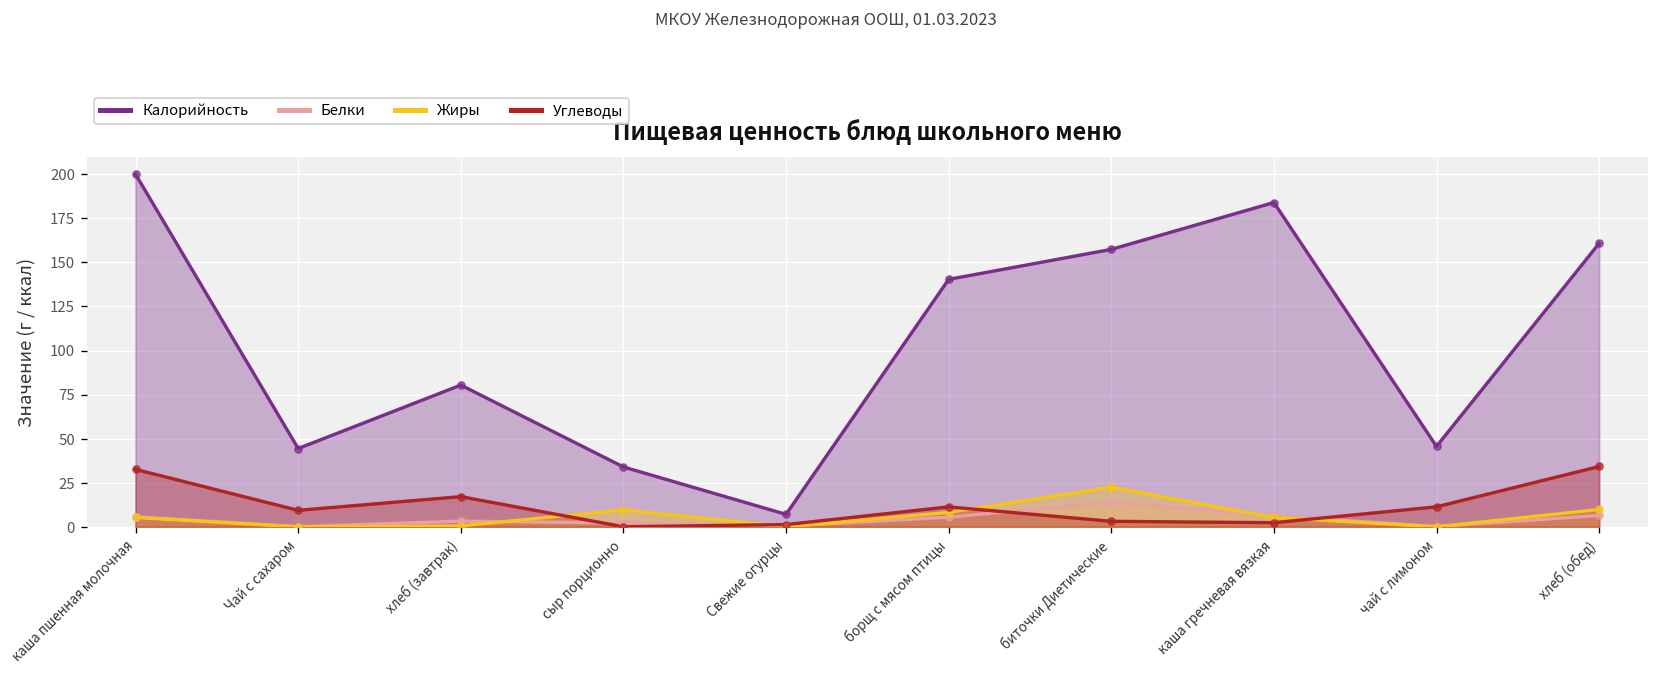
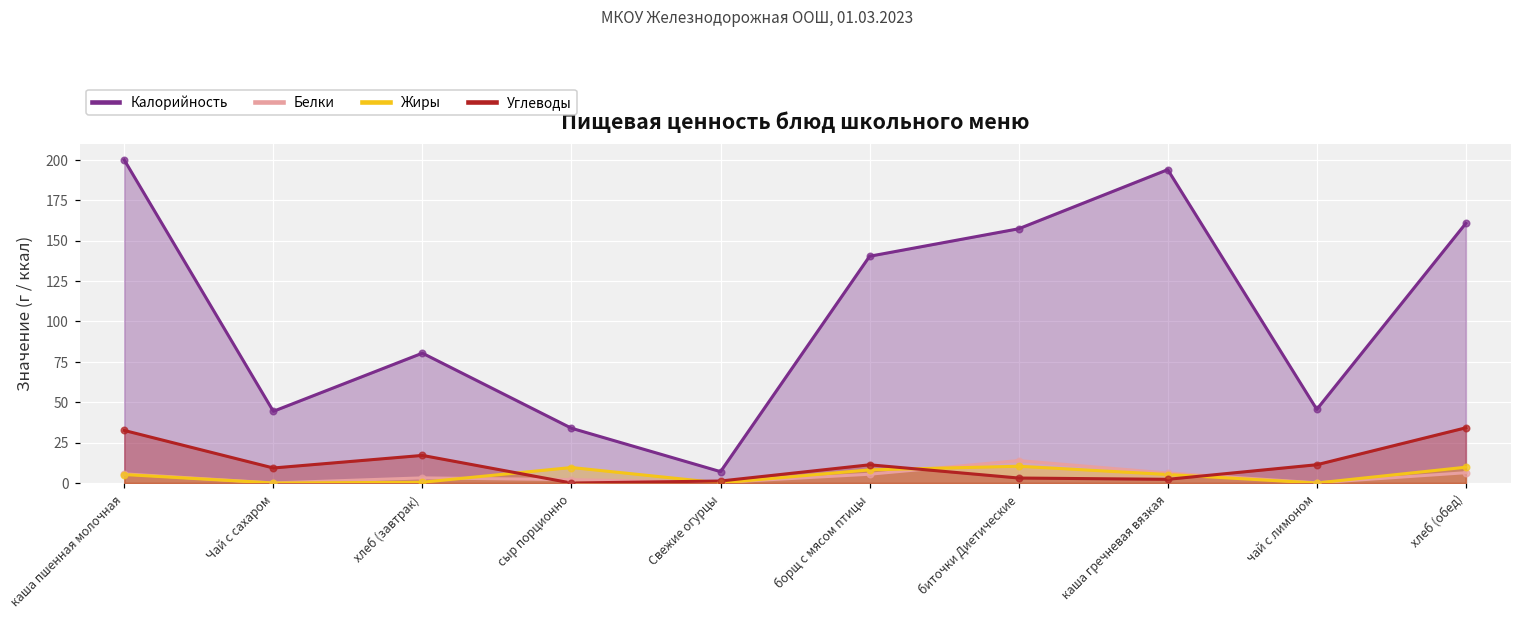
Жиры, биточки Диетические: 23 -> 10
Калорийность, каша гречневая вязкая: 184 -> 194
